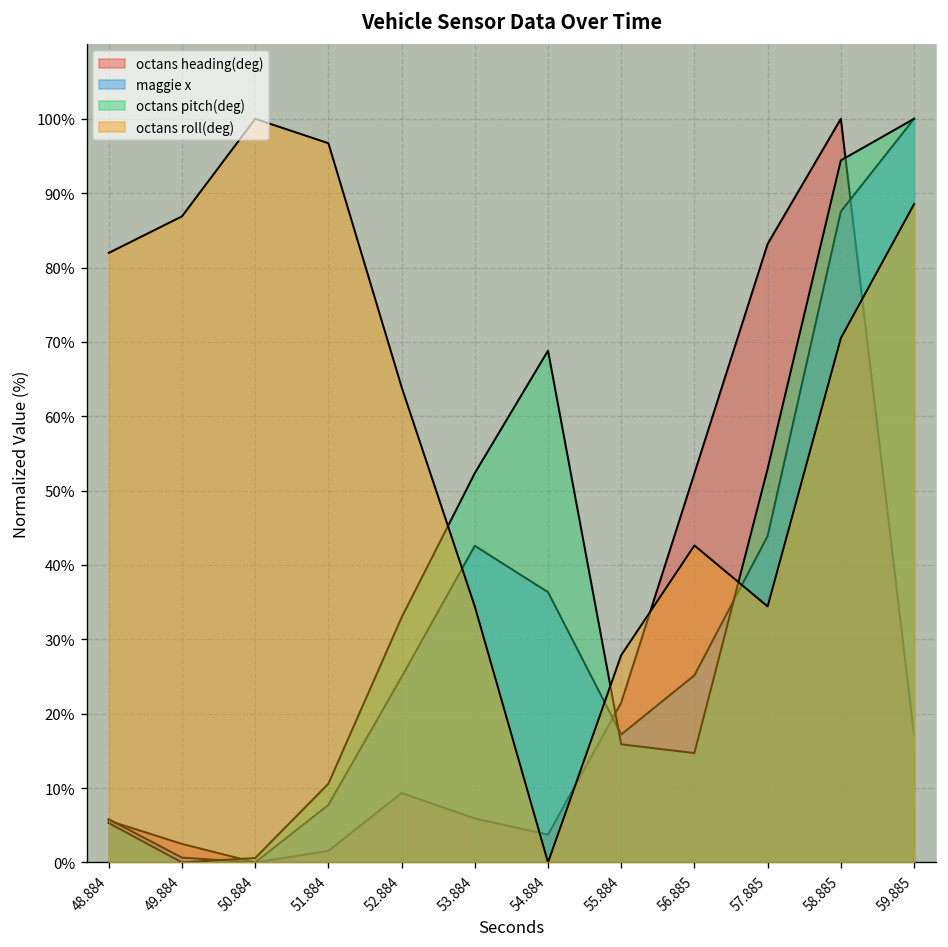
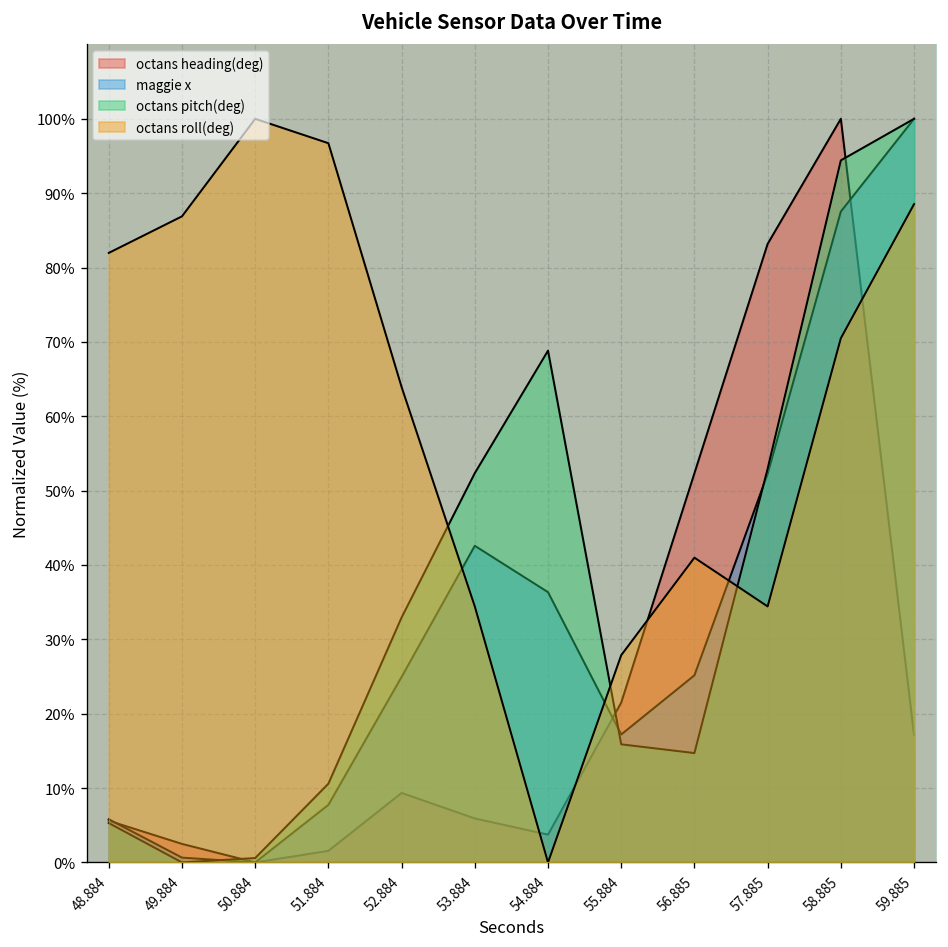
octans roll(deg), 56.885: 43% -> 41%
maggie x, 57.885: 44% -> 52%
